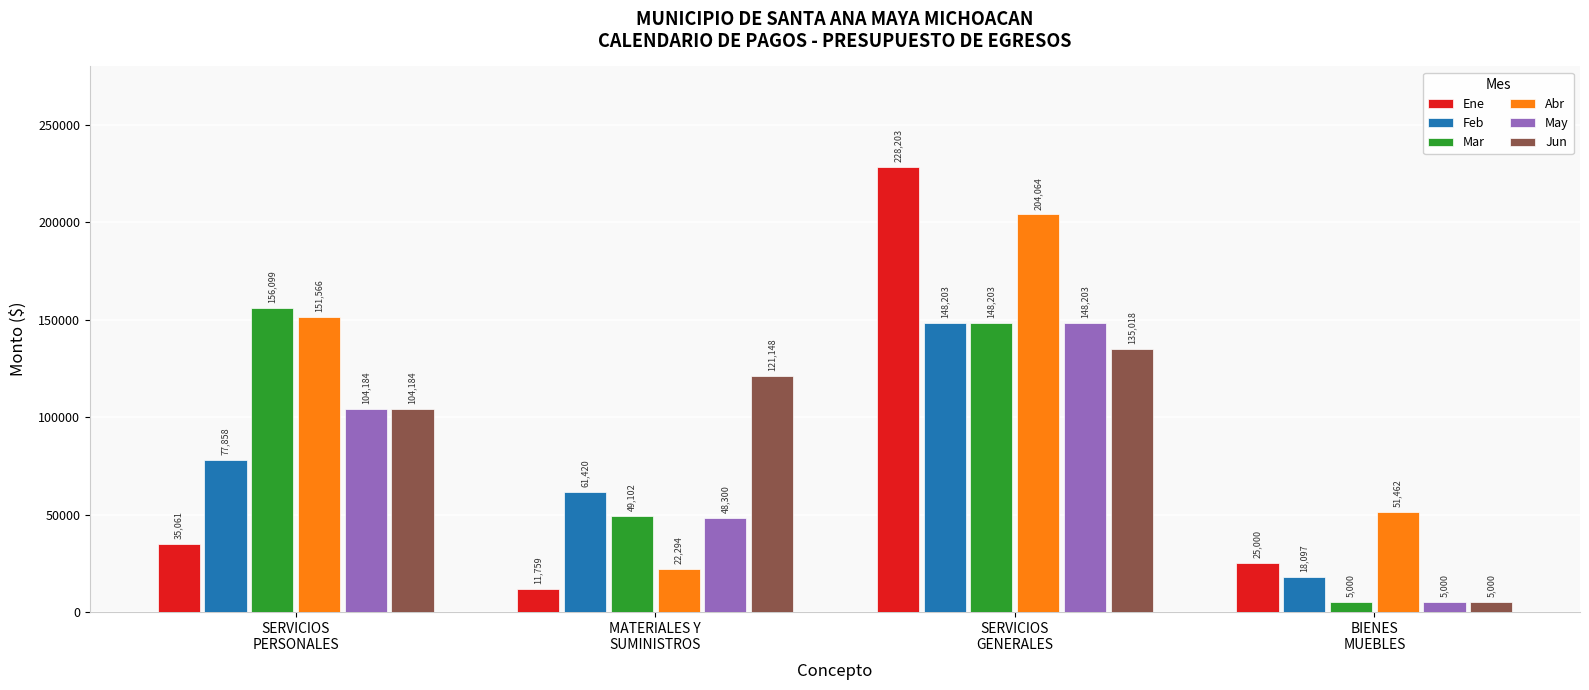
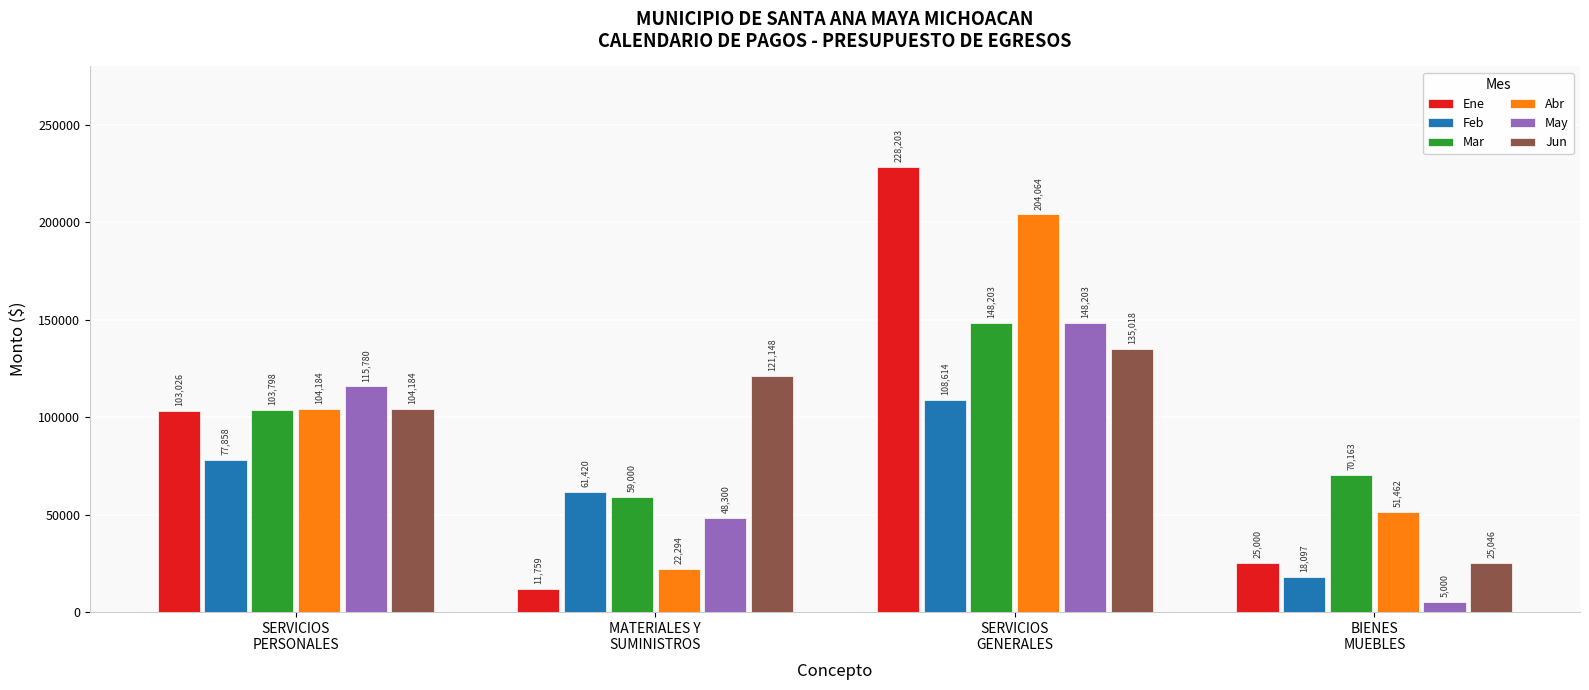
Ene, SERVICIOS PERSONALES: 35,061 -> 103,026
Mar, SERVICIOS PERSONALES: 156,099 -> 103,798
Abr, SERVICIOS PERSONALES: 151,566 -> 104,184
May, SERVICIOS PERSONALES: 104,184 -> 115,780
Mar, MATERIALES Y SUMINISTROS: 49,102 -> 59,000
Feb, SERVICIOS GENERALES: 148,203 -> 108,614
Mar, BIENES MUEBLES: 5,000 -> 70,163
Jun, BIENES MUEBLES: 5,000 -> 25,046
